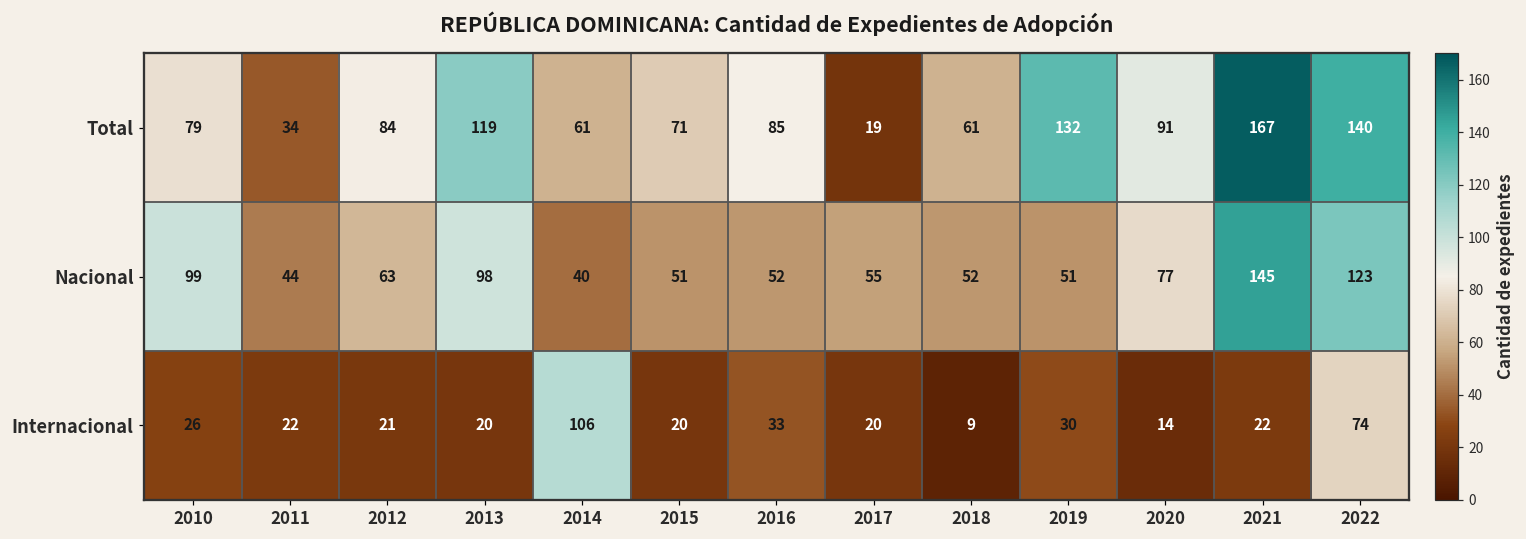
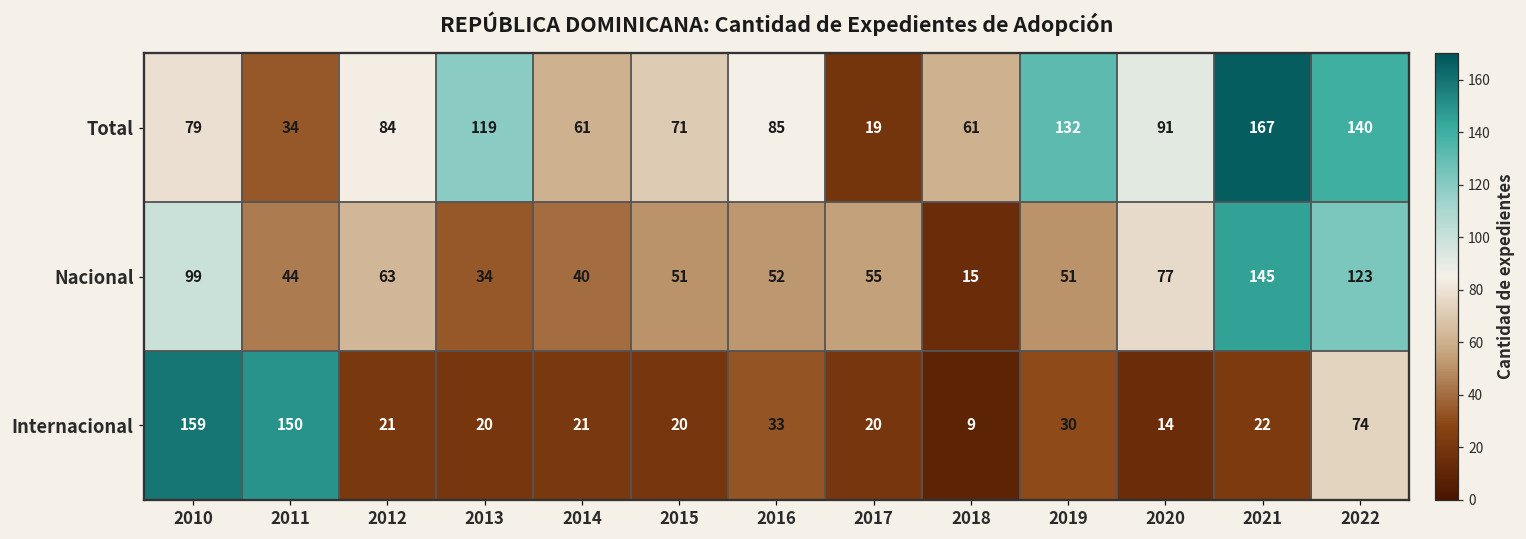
Nacional, 2013: 98 -> 34
Nacional, 2018: 52 -> 15
Internacional, 2010: 26 -> 159
Internacional, 2011: 22 -> 150
Internacional, 2014: 106 -> 21
